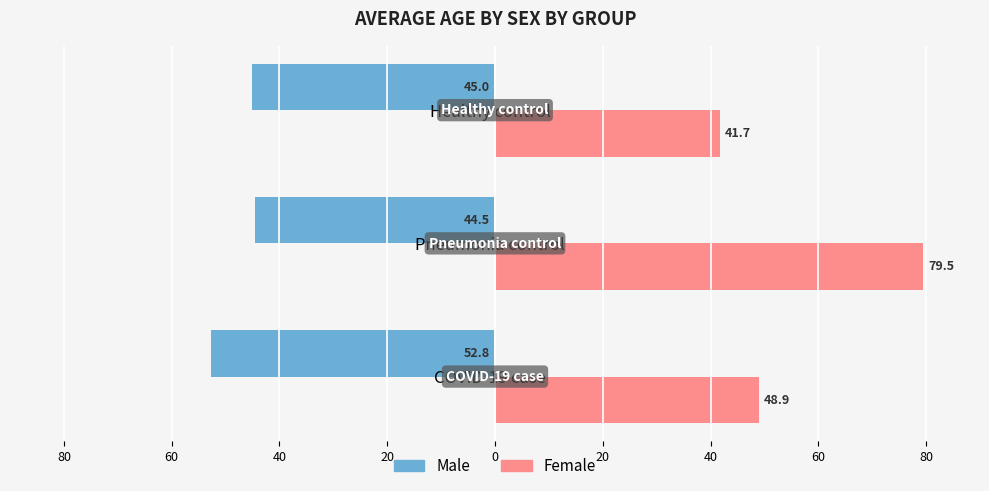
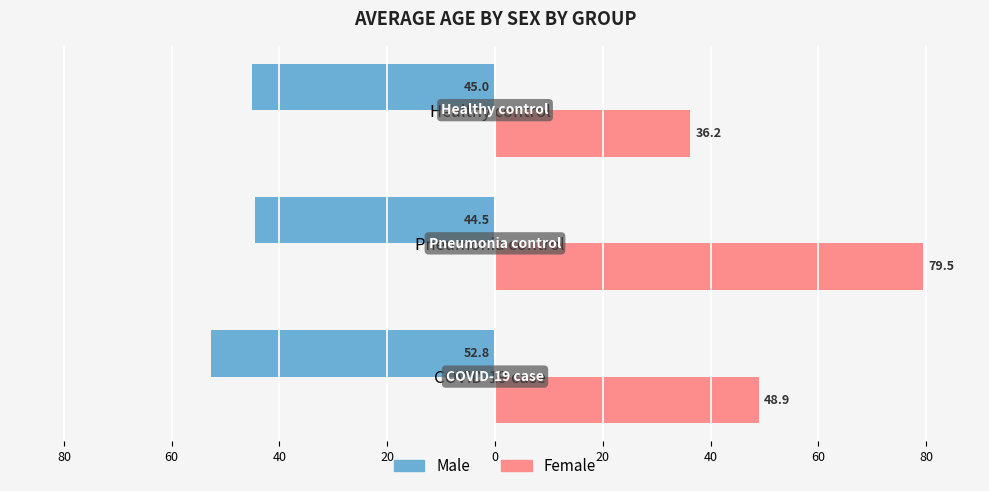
Female, Healthy control: 41.7 -> 36.2
